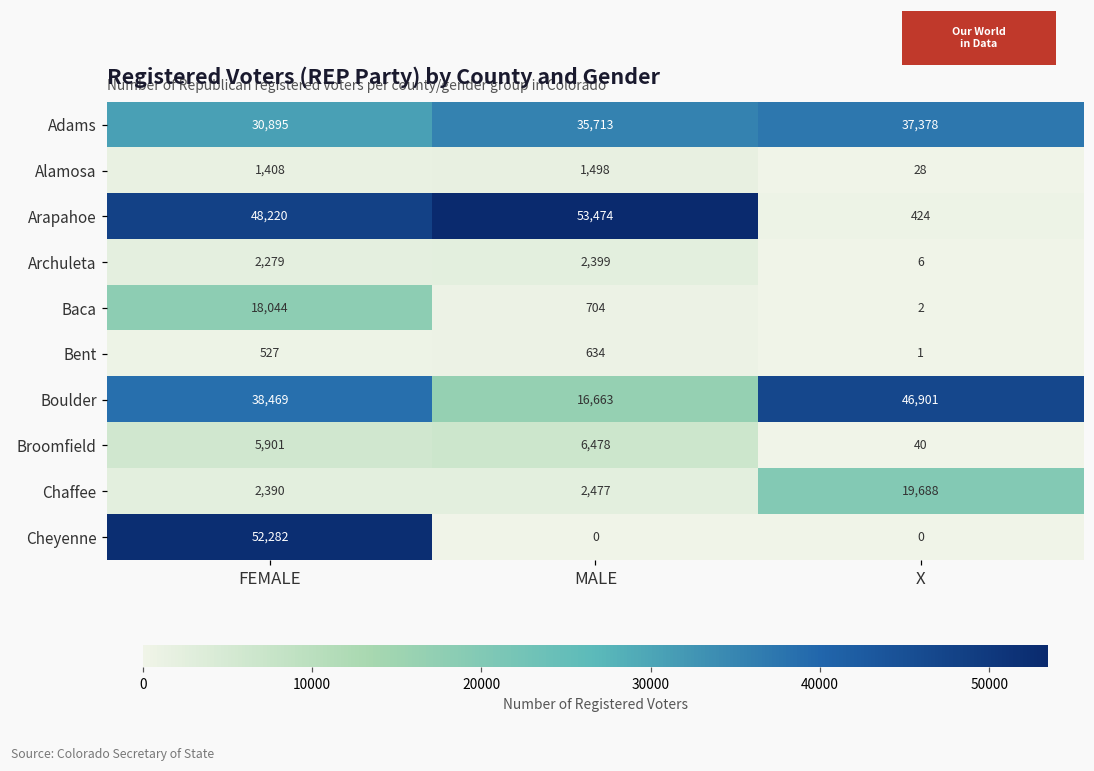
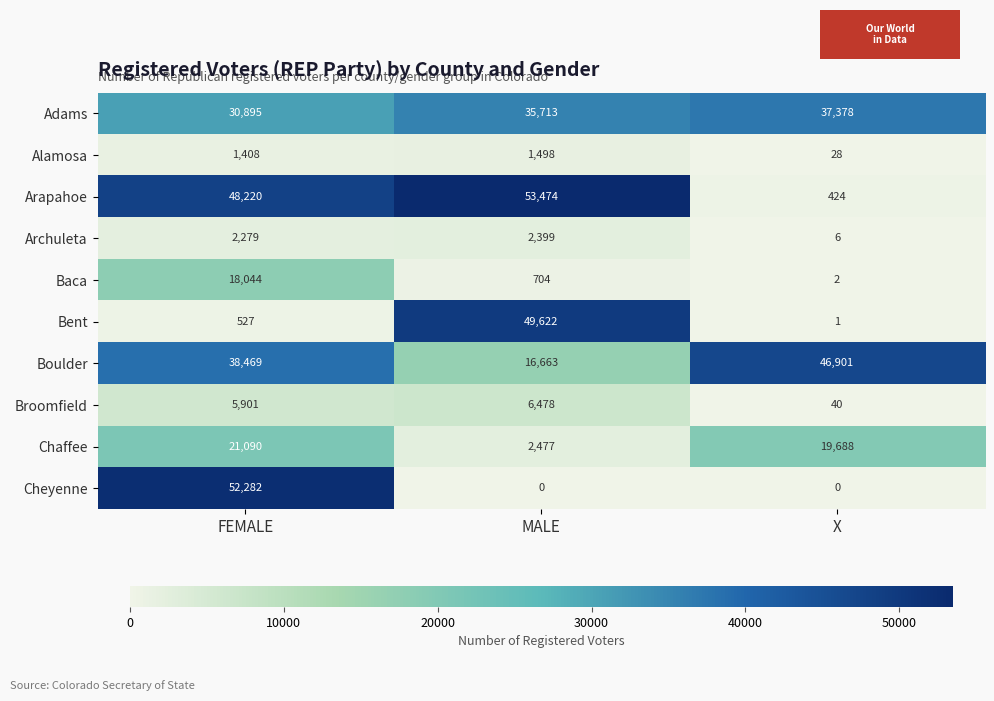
Bent, MALE: 634 -> 49,622
Chaffee, FEMALE: 2,390 -> 21,090
